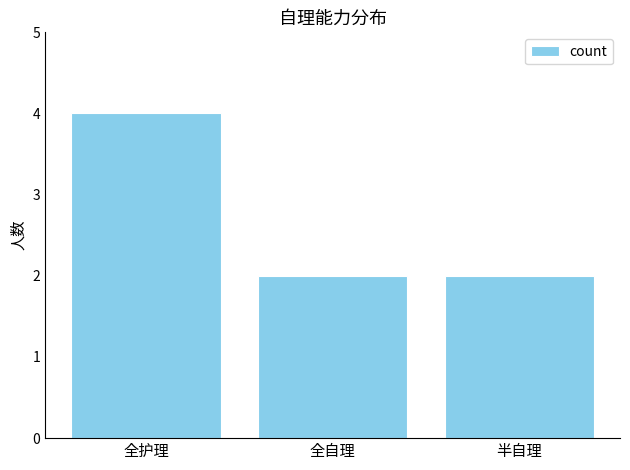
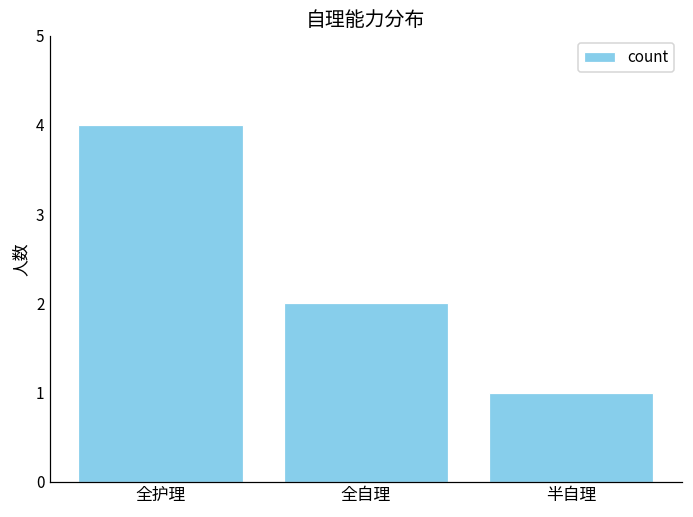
半自理: 2 -> 1
